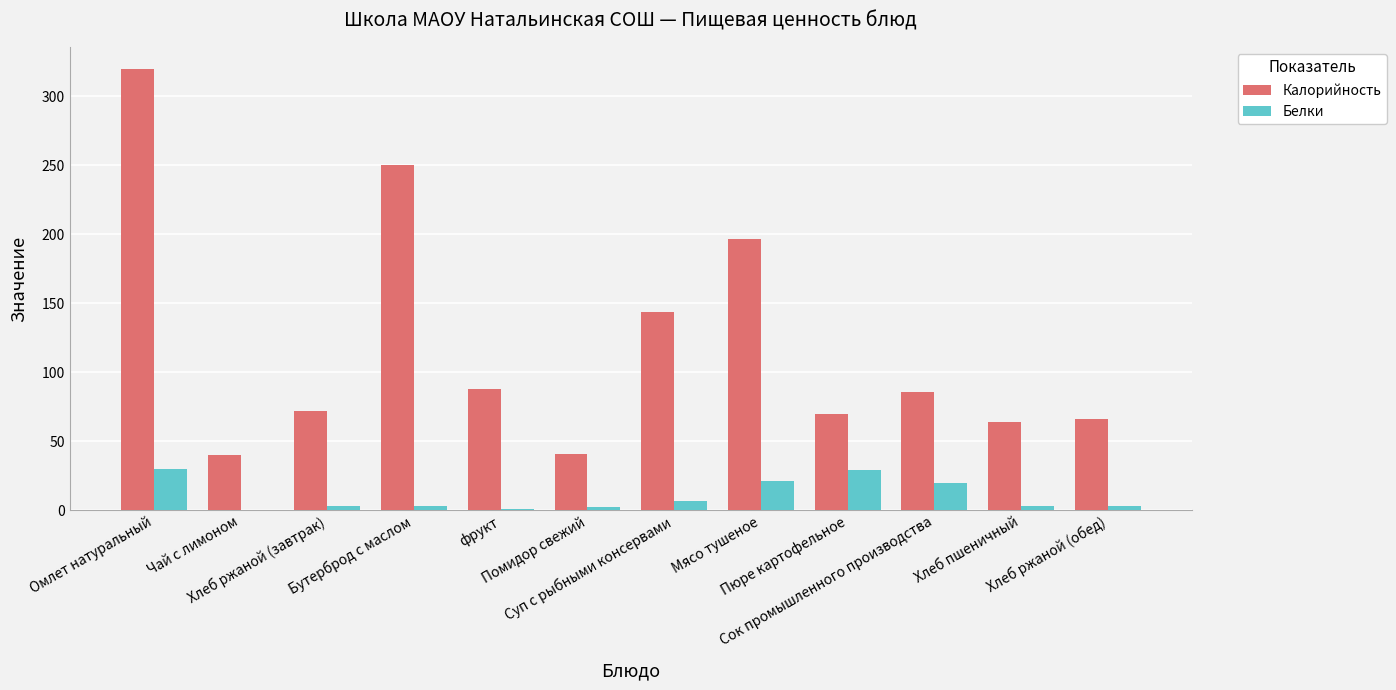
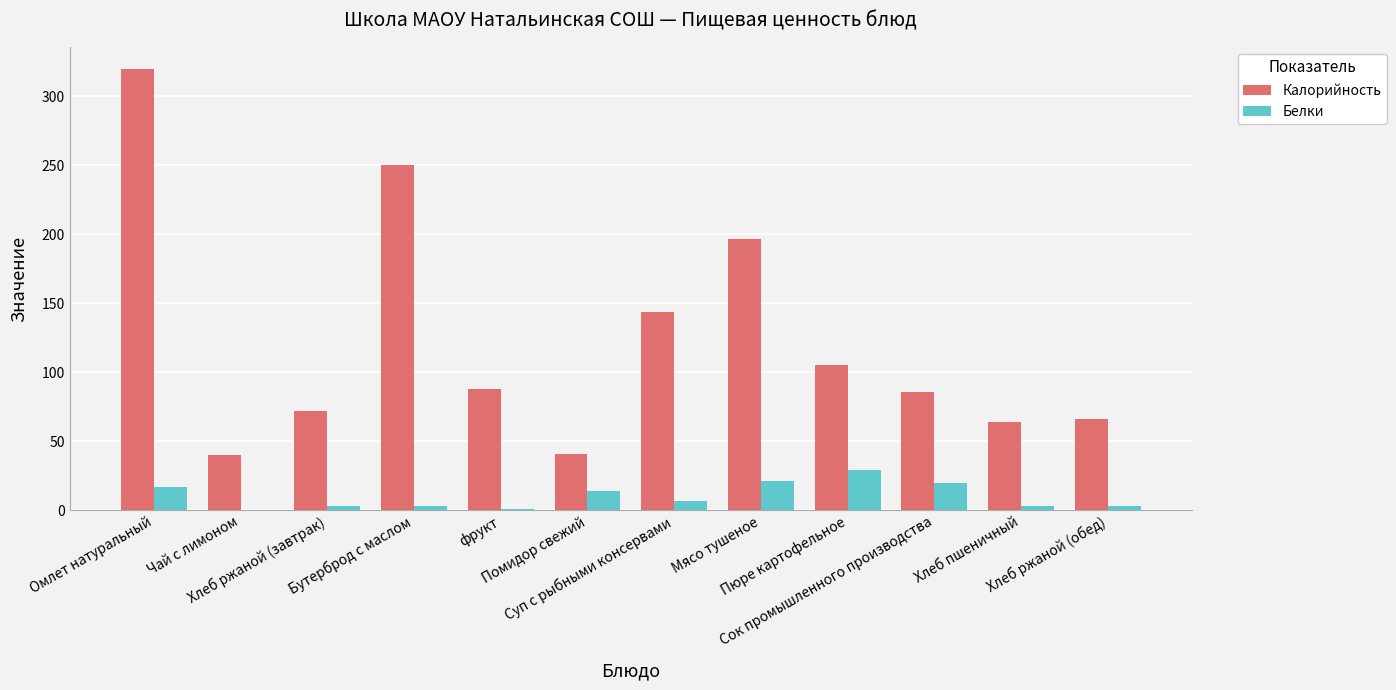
Белки, Омлет натуральный: 30 -> 17
Белки, Помидор свежий: 2 -> 14
Калорийность, Пюре картофельное: 70 -> 105
